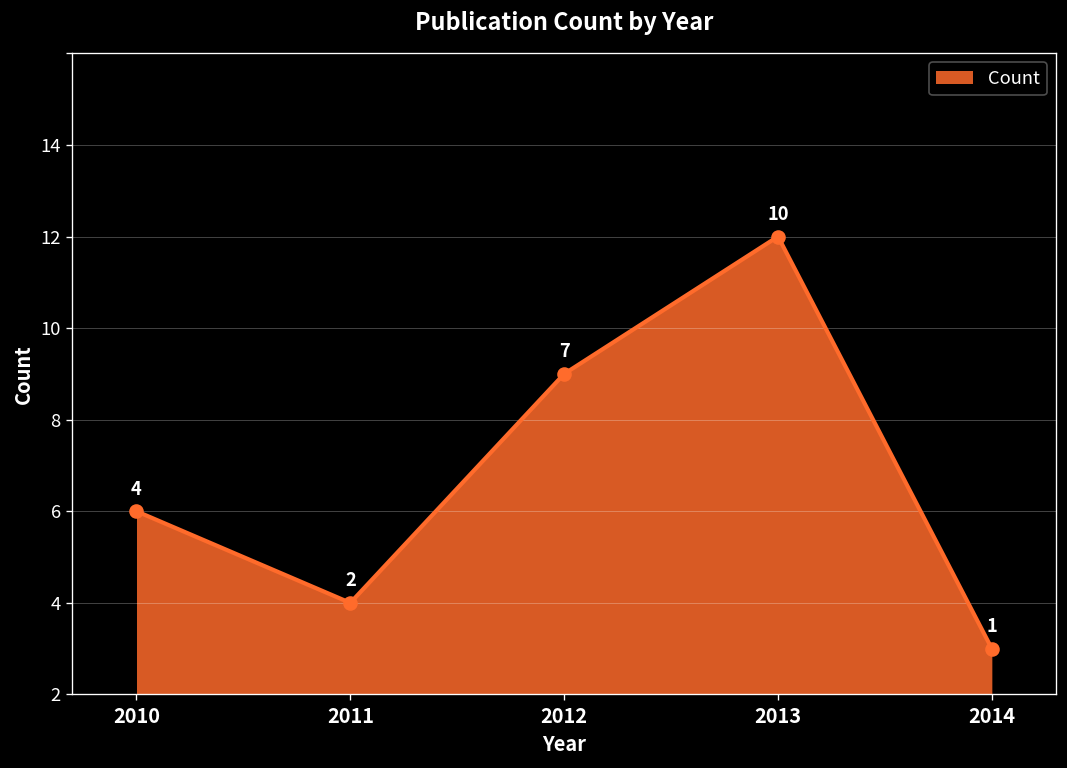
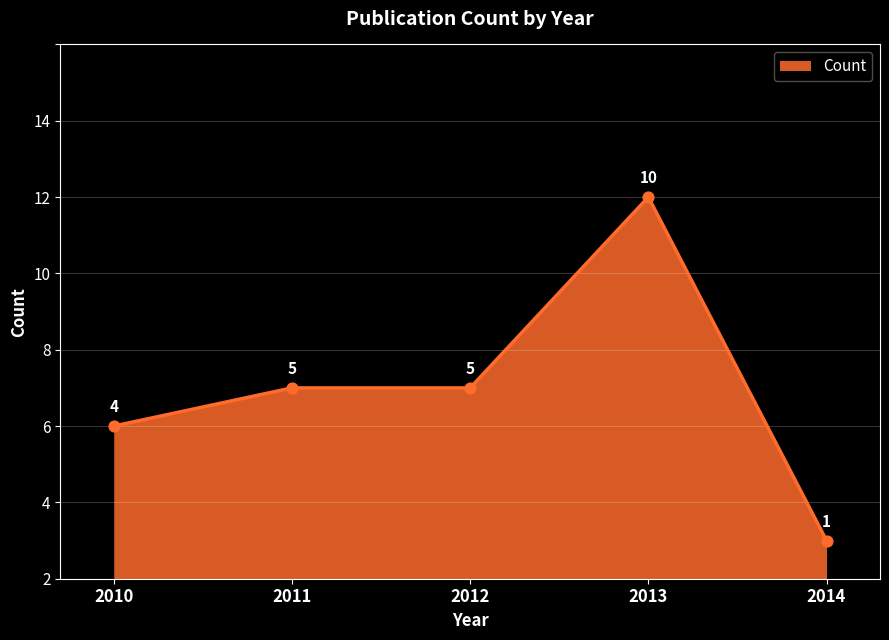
2011: 2 -> 5
2012: 7 -> 5
